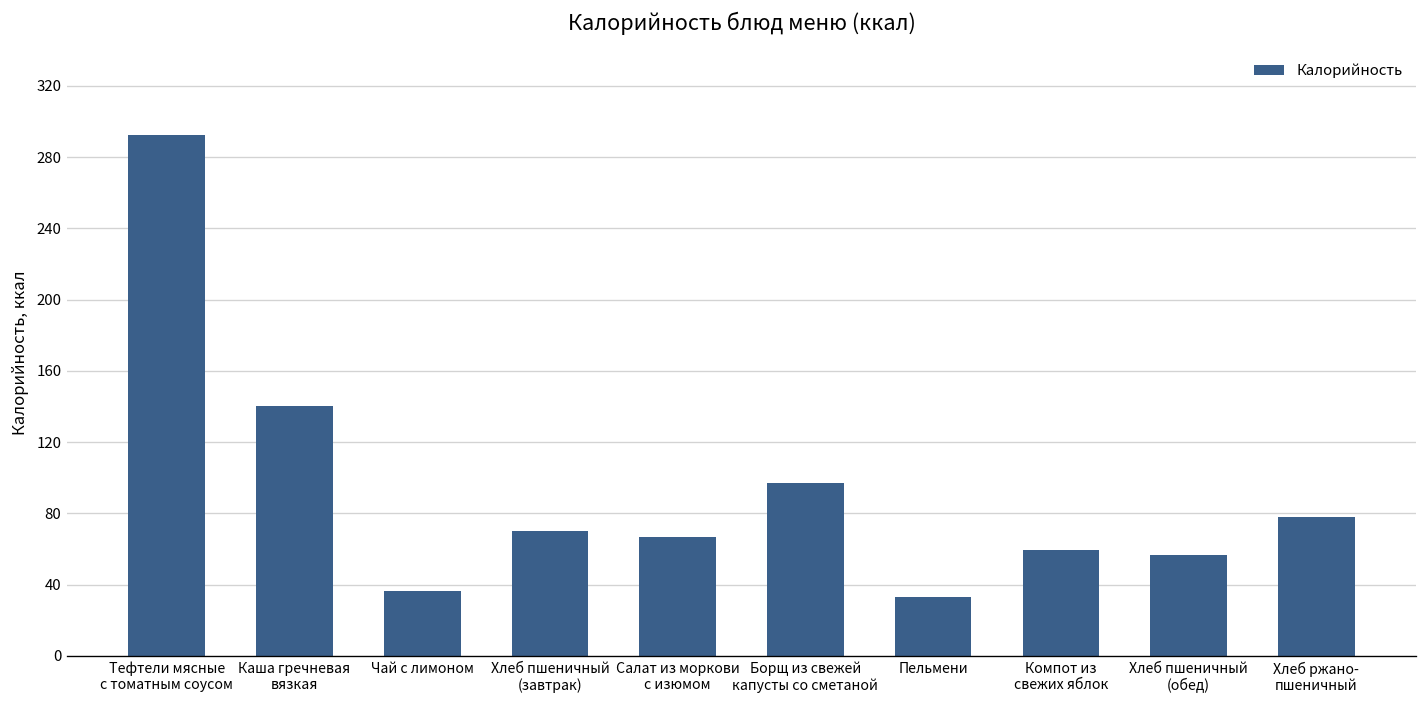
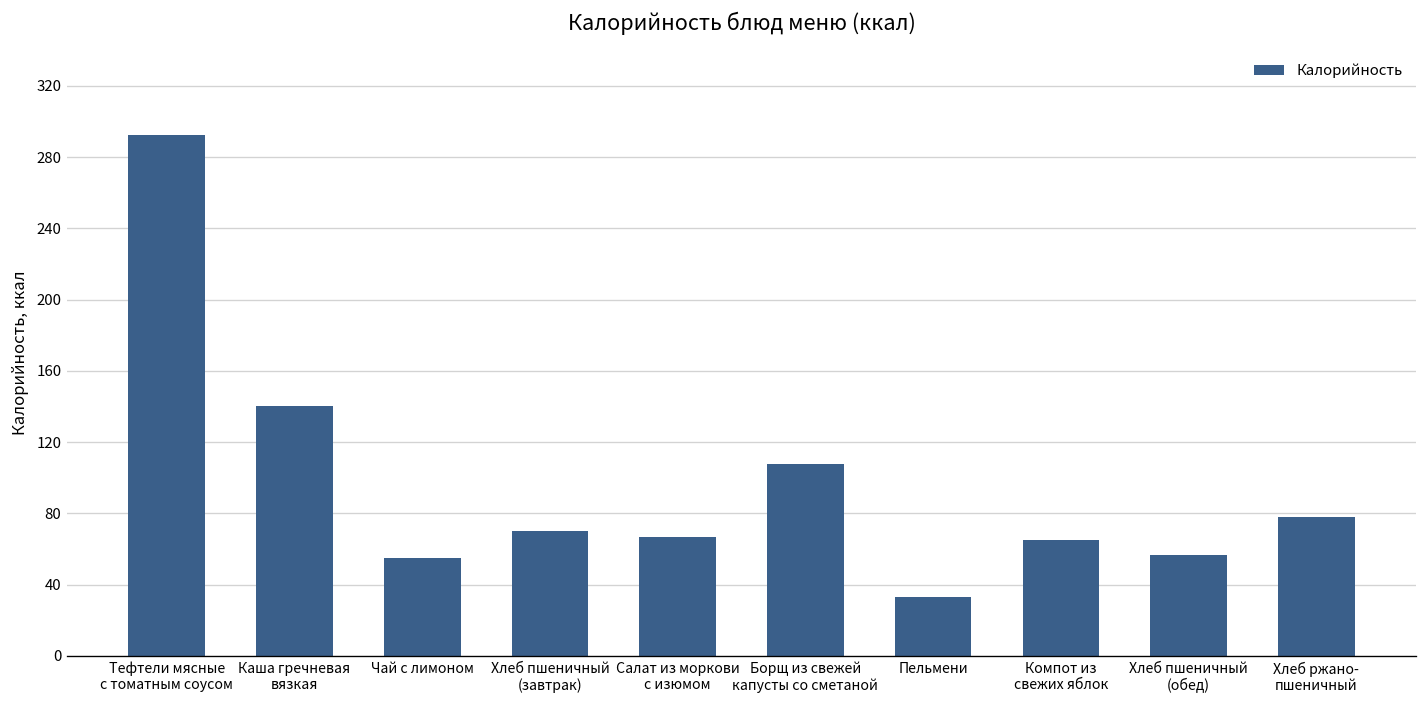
Чай с лимоном: 36 -> 55
Борщ из свежей капусты со сметаной: 97 -> 108
Компот из свежих яблок: 59 -> 65
